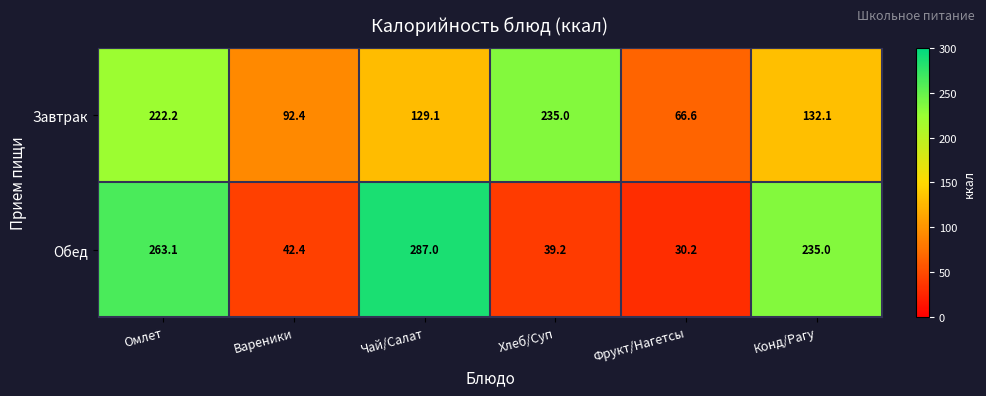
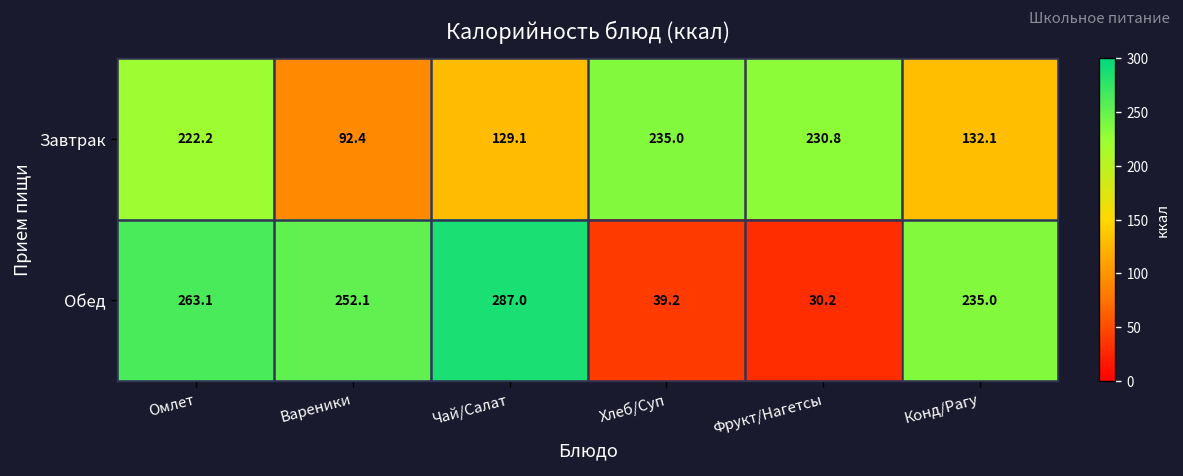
Завтрак, Фрукт/Нагетсы: 66.6 -> 230.8
Обед, Вареники: 42.4 -> 252.1
